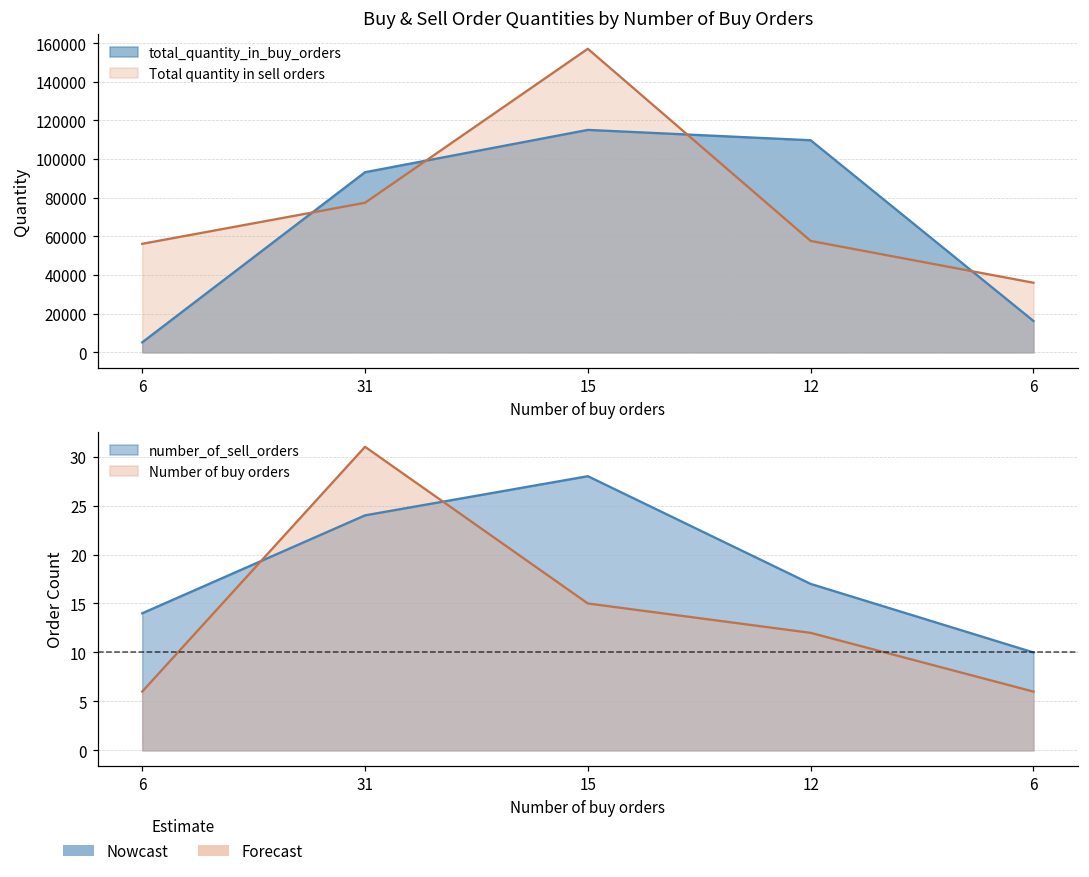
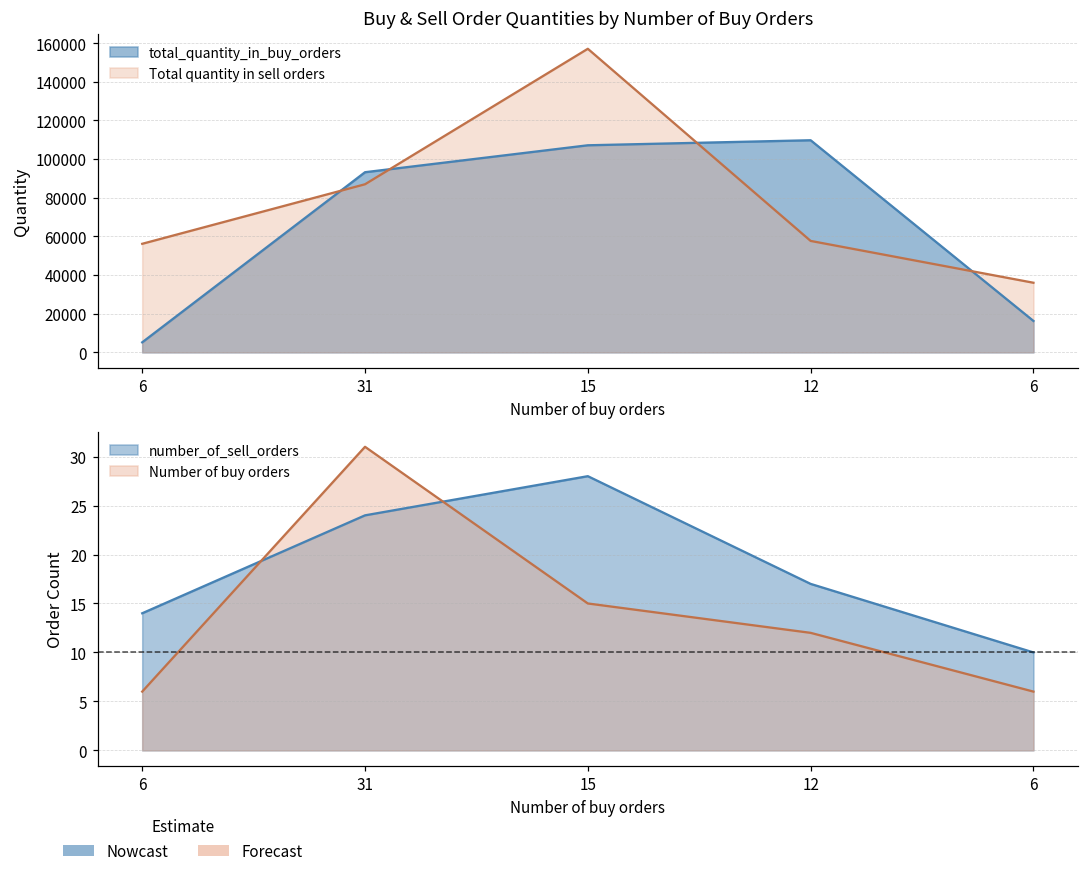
Buy & Sell Order Quantities by Number of Buy Orders, Total quantity in sell orders, 31: 77000 -> 87000
Buy & Sell Order Quantities by Number of Buy Orders, total_quantity_in_buy_orders, 15: 115000 -> 107000
